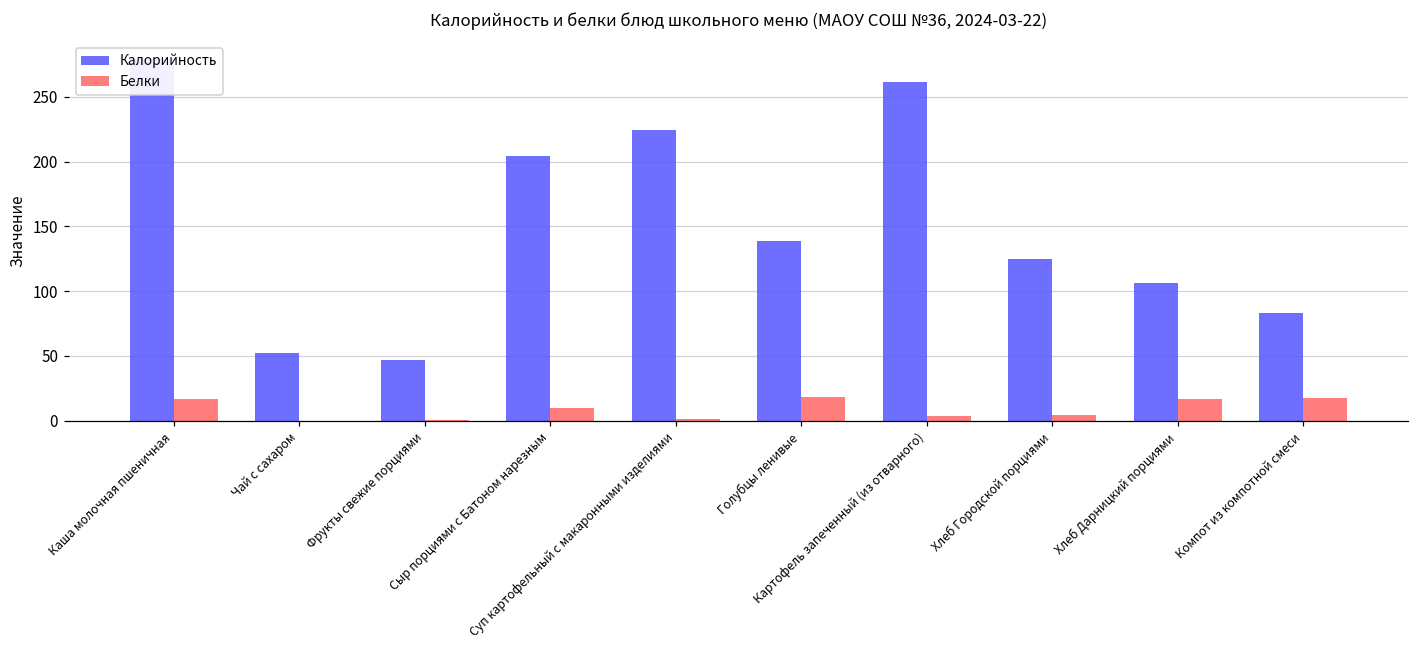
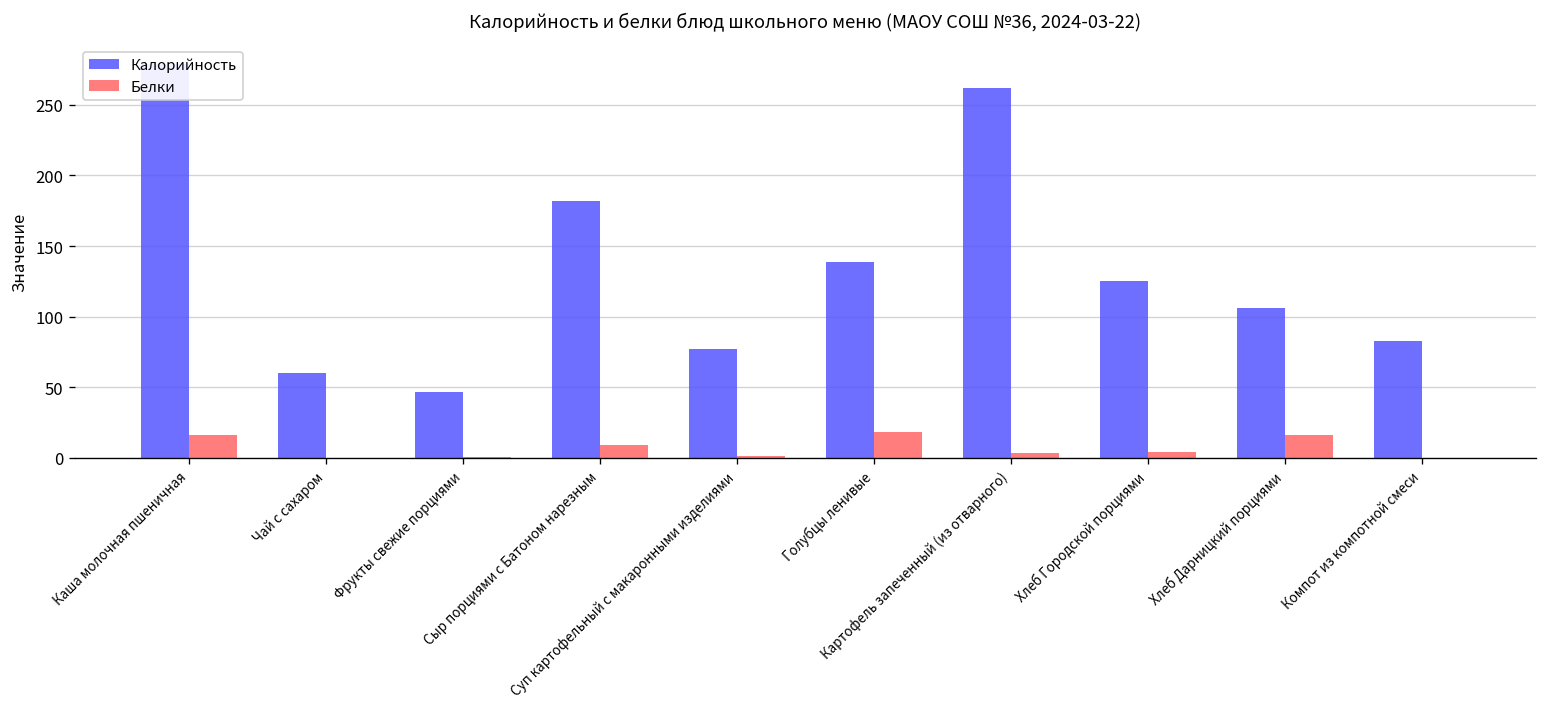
Калорийность, Чай с сахаром: 52 -> 60
Калорийность, Сыр порциями с Батоном нарезным: 205 -> 182
Калорийность, Суп картофельный с макаронными изделиями: 224 -> 77
Белки, Компот из компотной смеси: 17 -> 0
